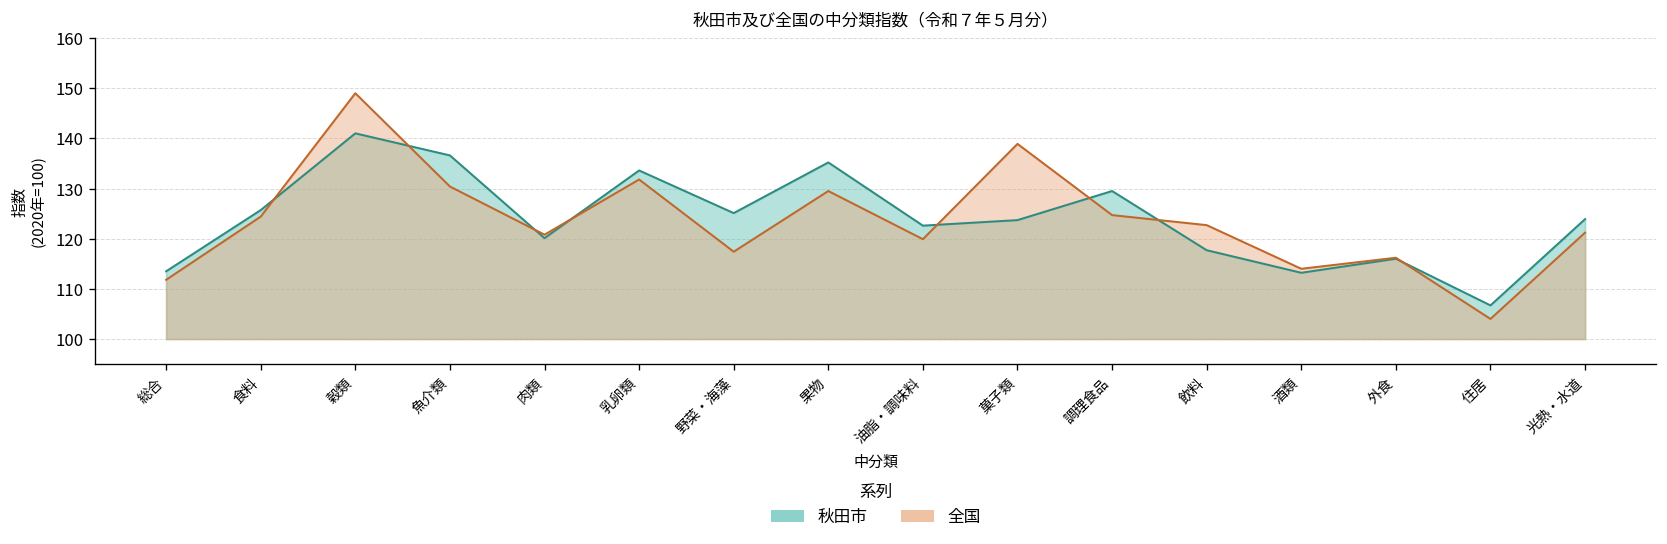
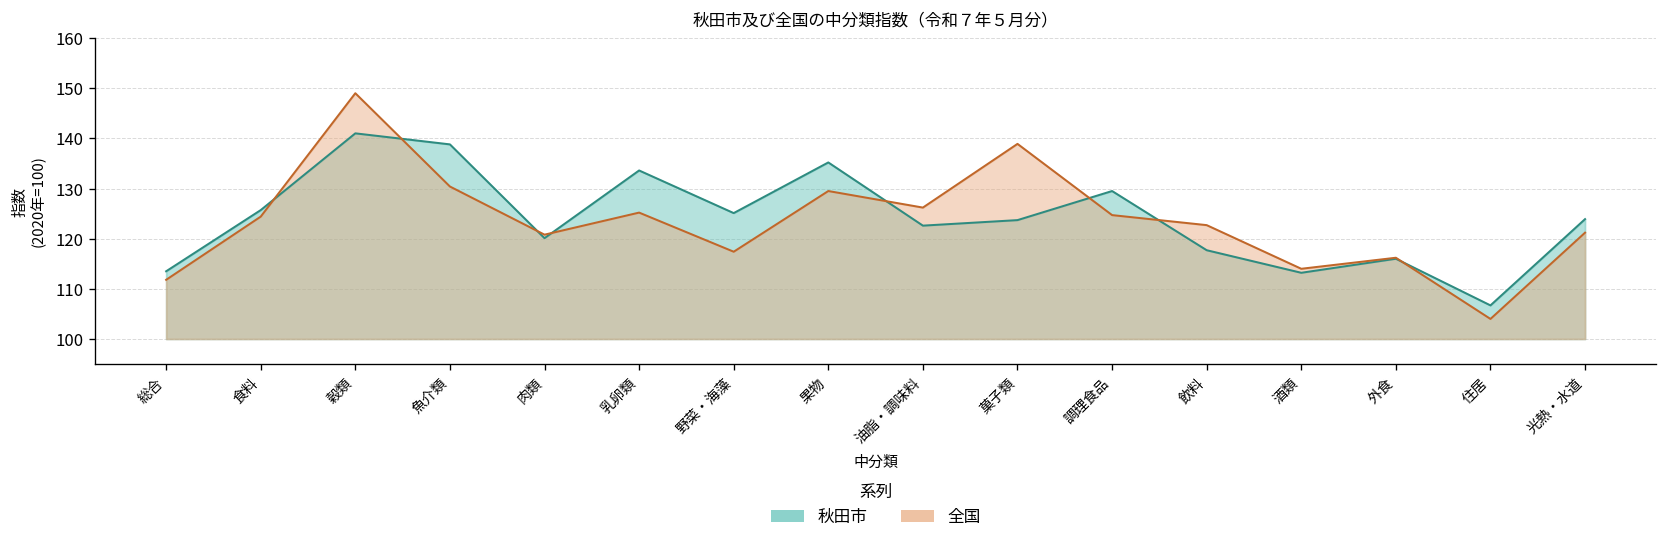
秋田市, 魚介類: 137 -> 139
全国, 乳卵類: 132 -> 125
全国, 油脂・調味料: 120 -> 126
